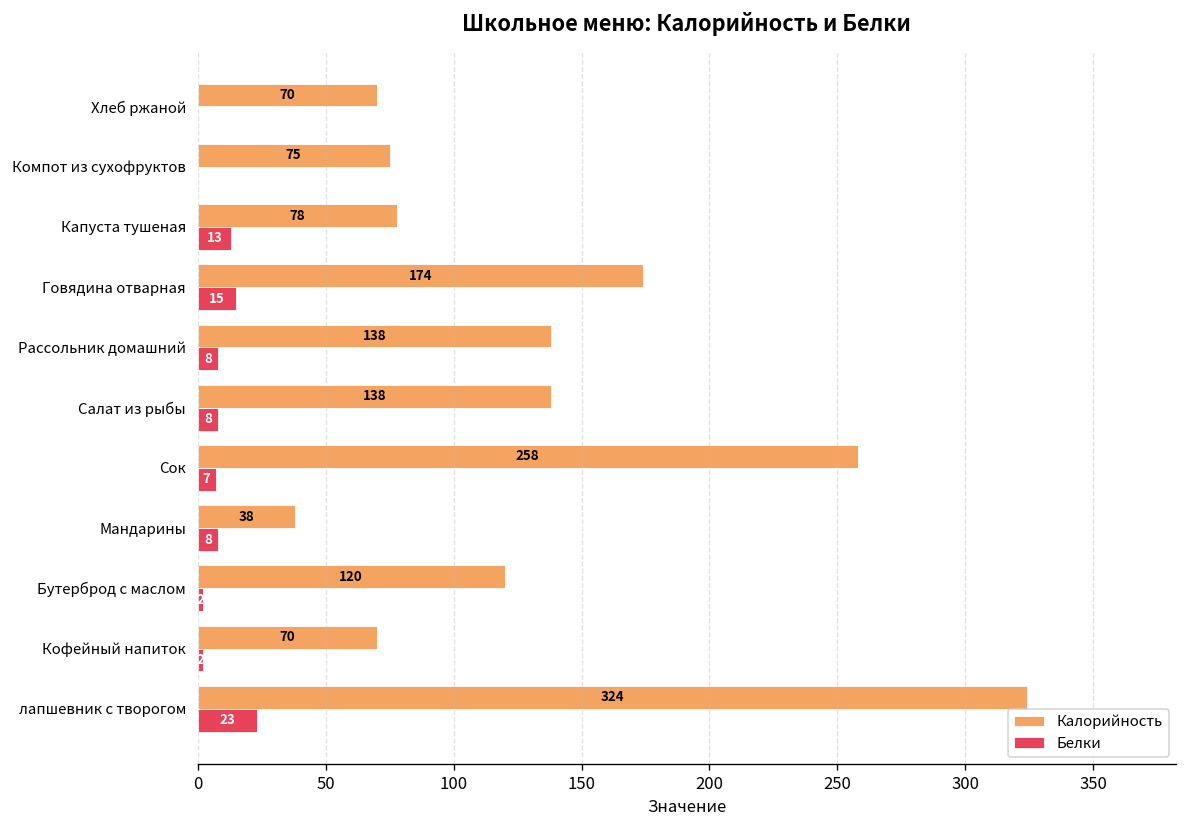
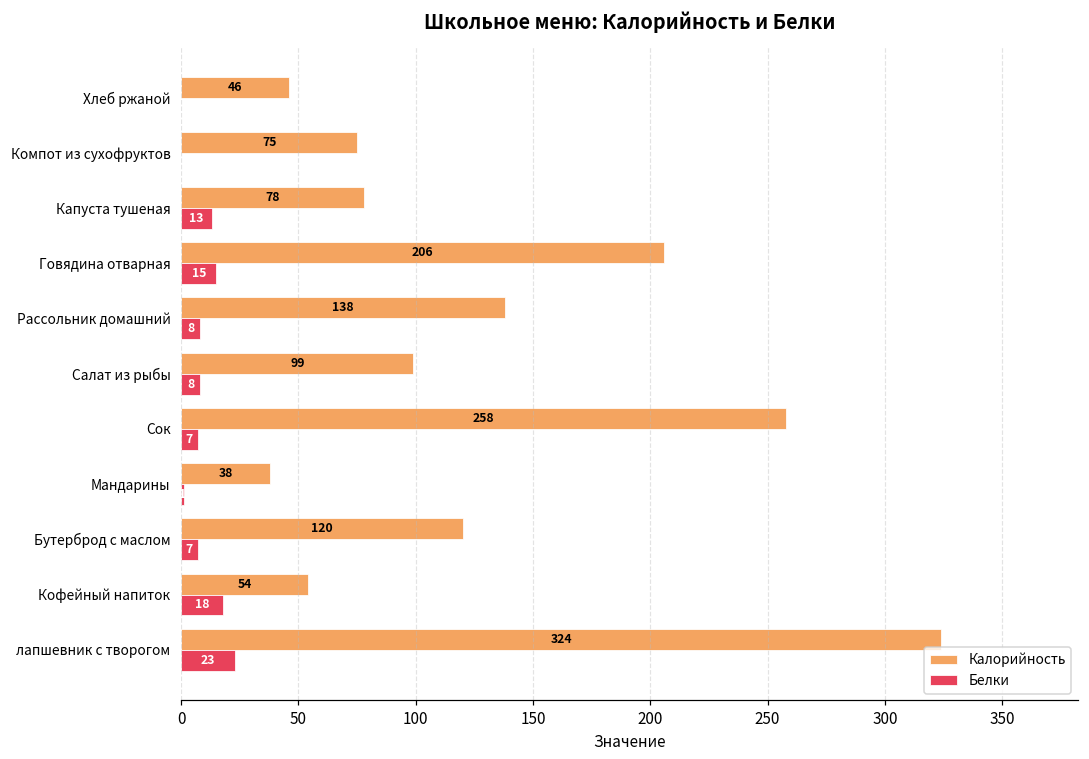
Калорийность, Хлеб ржаной: 70 -> 46
Калорийность, Говядина отварная: 174 -> 206
Калорийность, Салат из рыбы: 138 -> 99
Белки, Мандарины: 8 -> 1
Белки, Бутерброд с маслом: 2 -> 7
Калорийность, Кофейный напиток: 70 -> 54
Белки, Кофейный напиток: 2 -> 18
